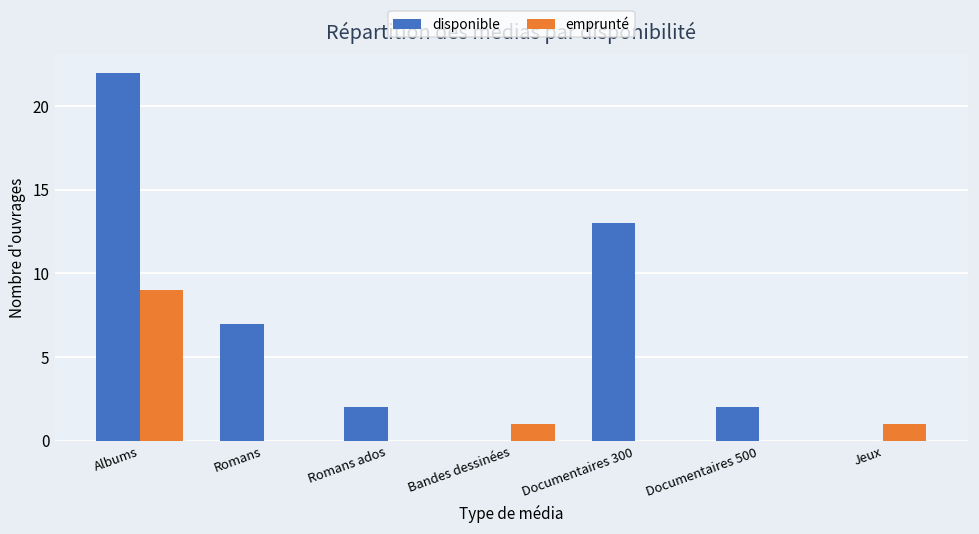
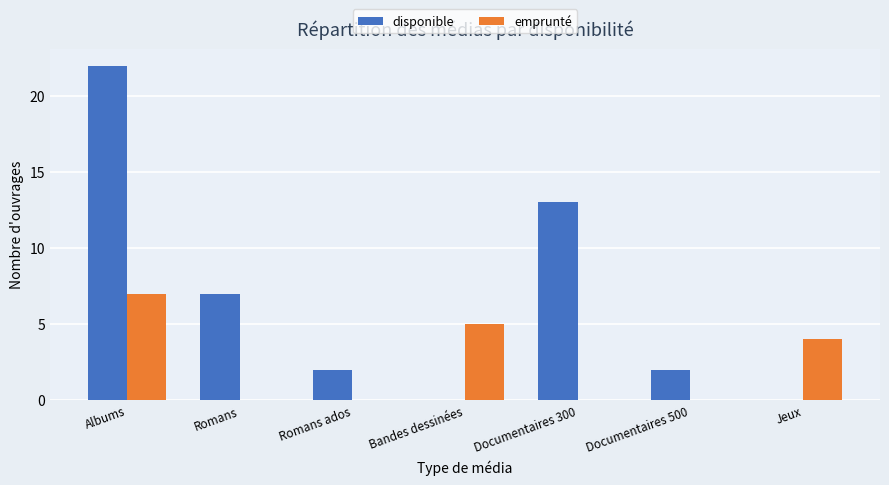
emprunté, Albums: 9 -> 7
emprunté, Bandes dessinées: 1 -> 5
emprunté, Jeux: 1 -> 4
